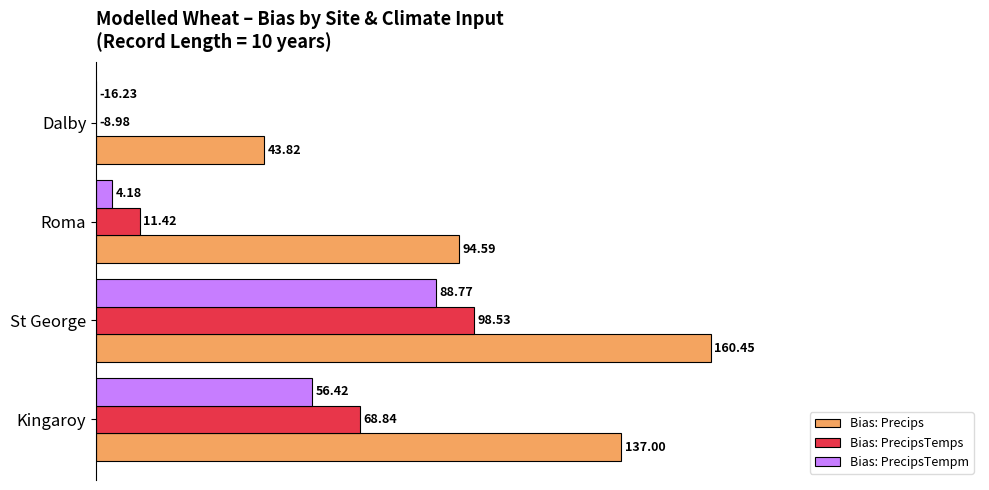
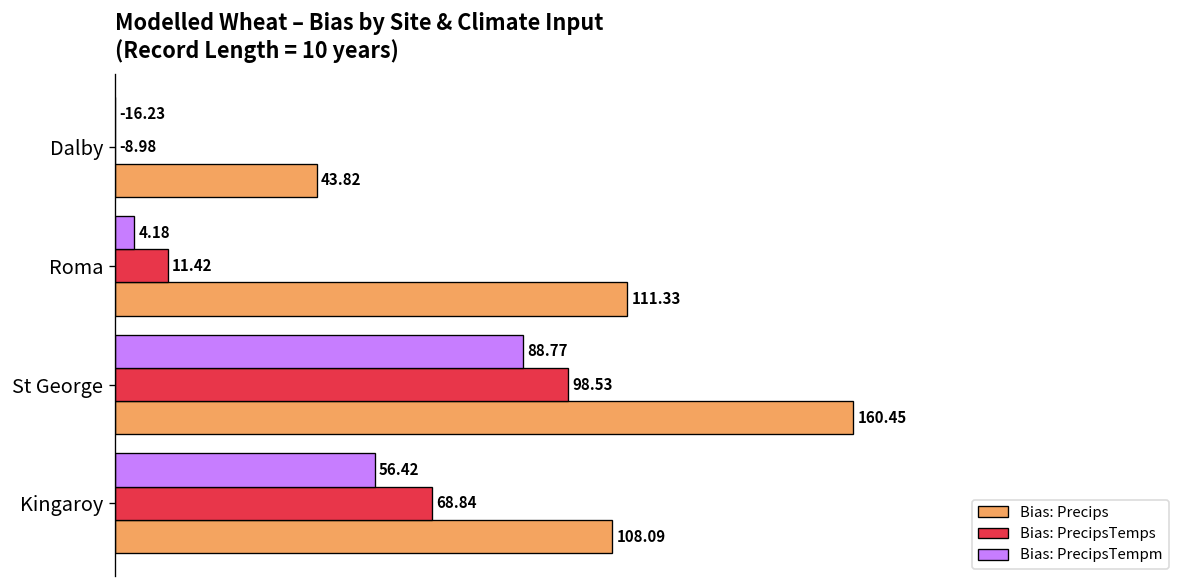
Bias: Precips, Roma: 94.59 -> 111.33
Bias: Precips, Kingaroy: 137.00 -> 108.09
